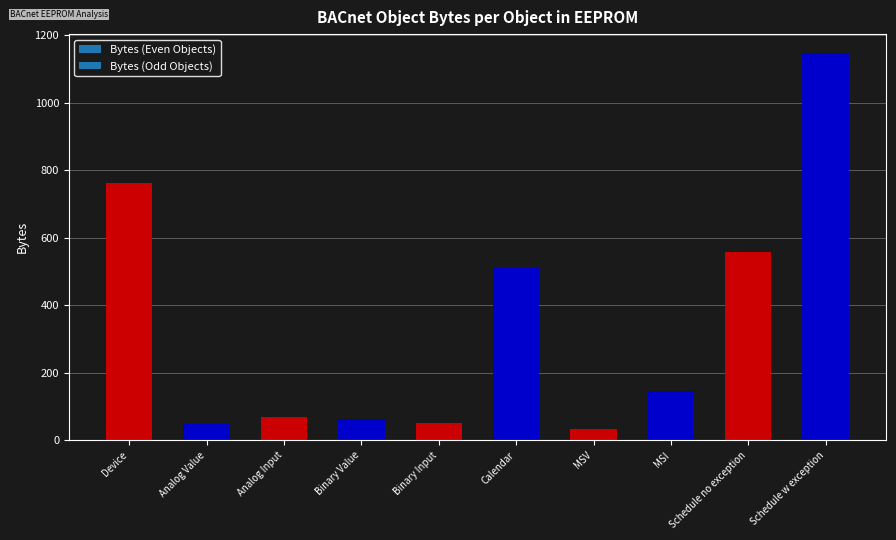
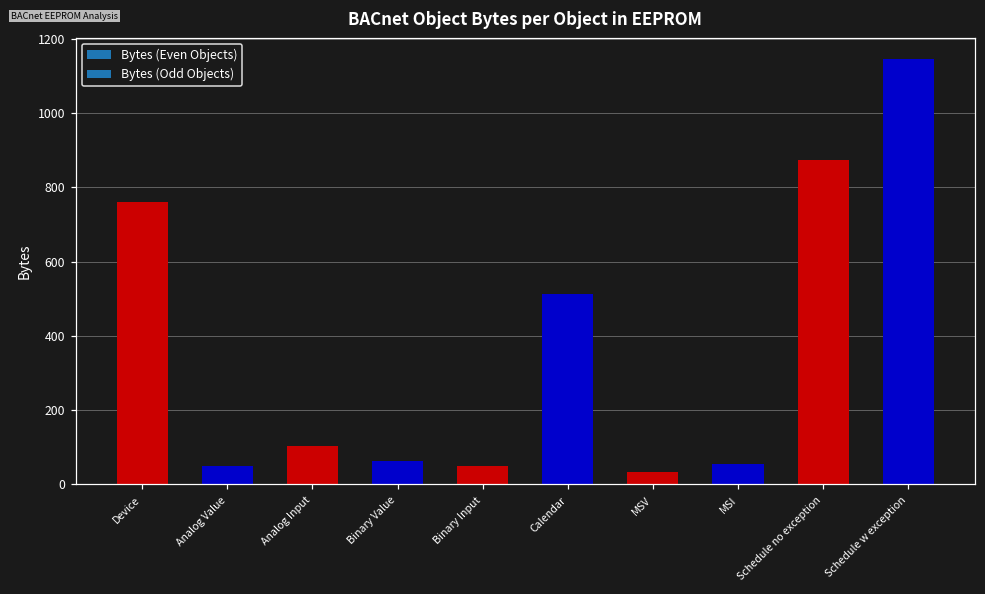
Analog Input: 70 -> 100
MSI: 150 -> 50
Schedule no exception: 560 -> 870
